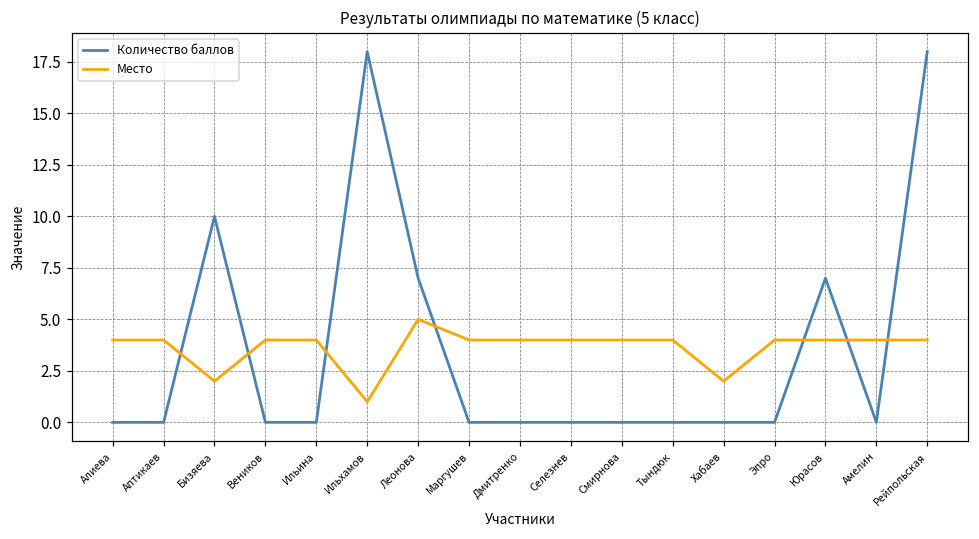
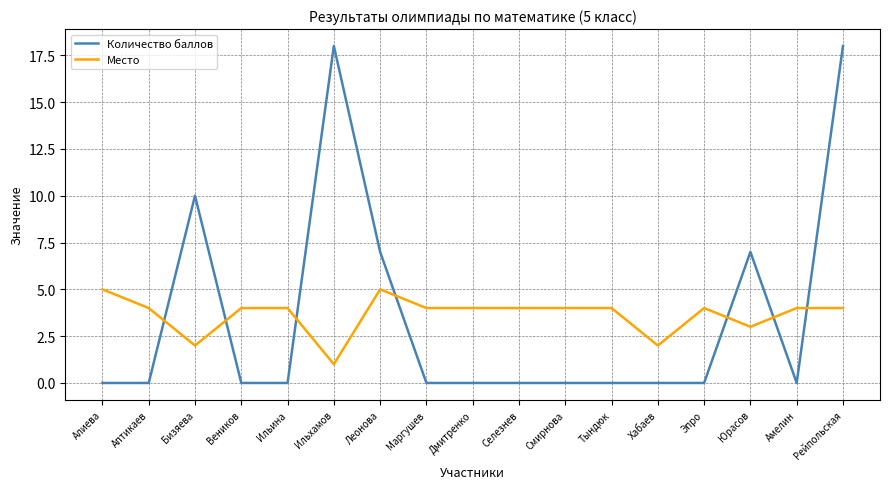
Место, Алиева: 4 -> 5
Место, Юрасов: 4 -> 3
